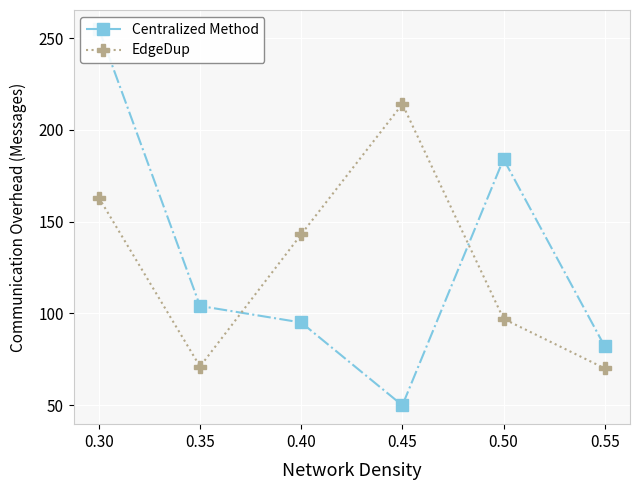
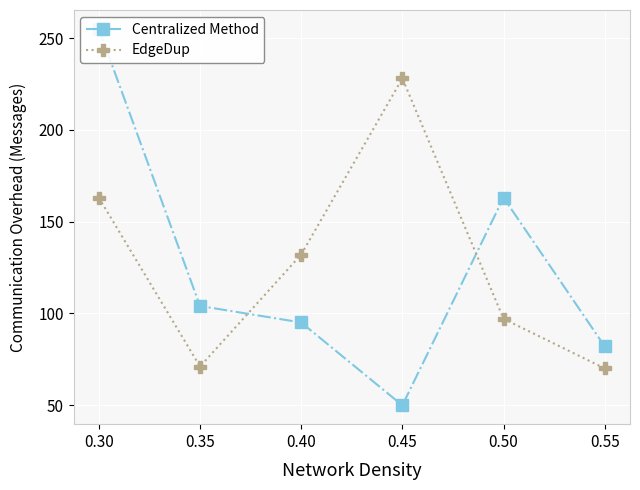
EdgeDup, 0.40: 143 -> 132
EdgeDup, 0.45: 214 -> 228
Centralized Method, 0.50: 184 -> 163
